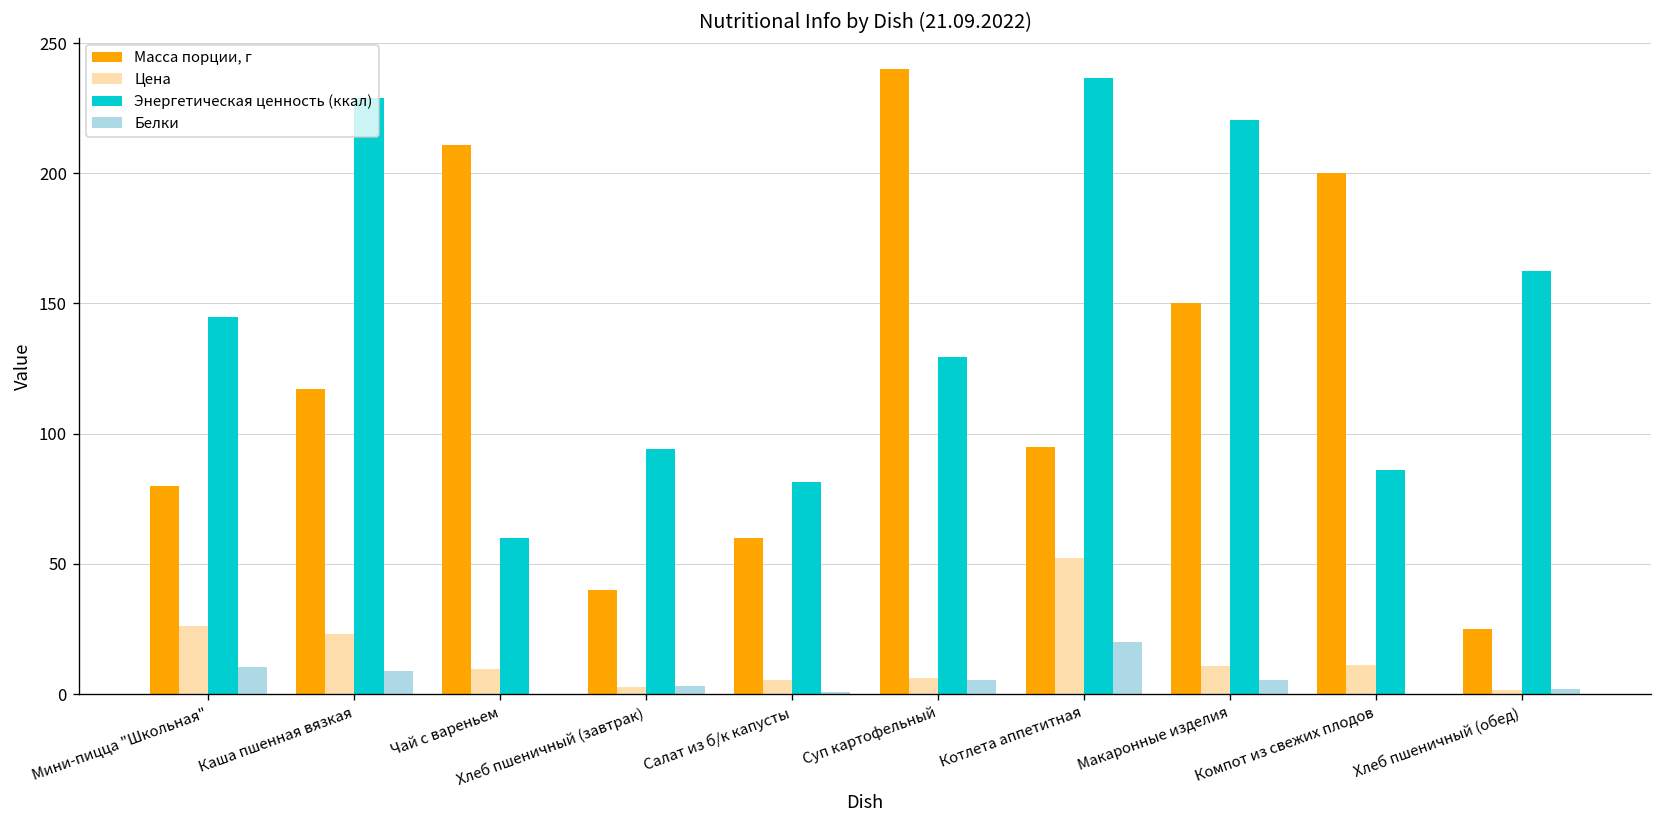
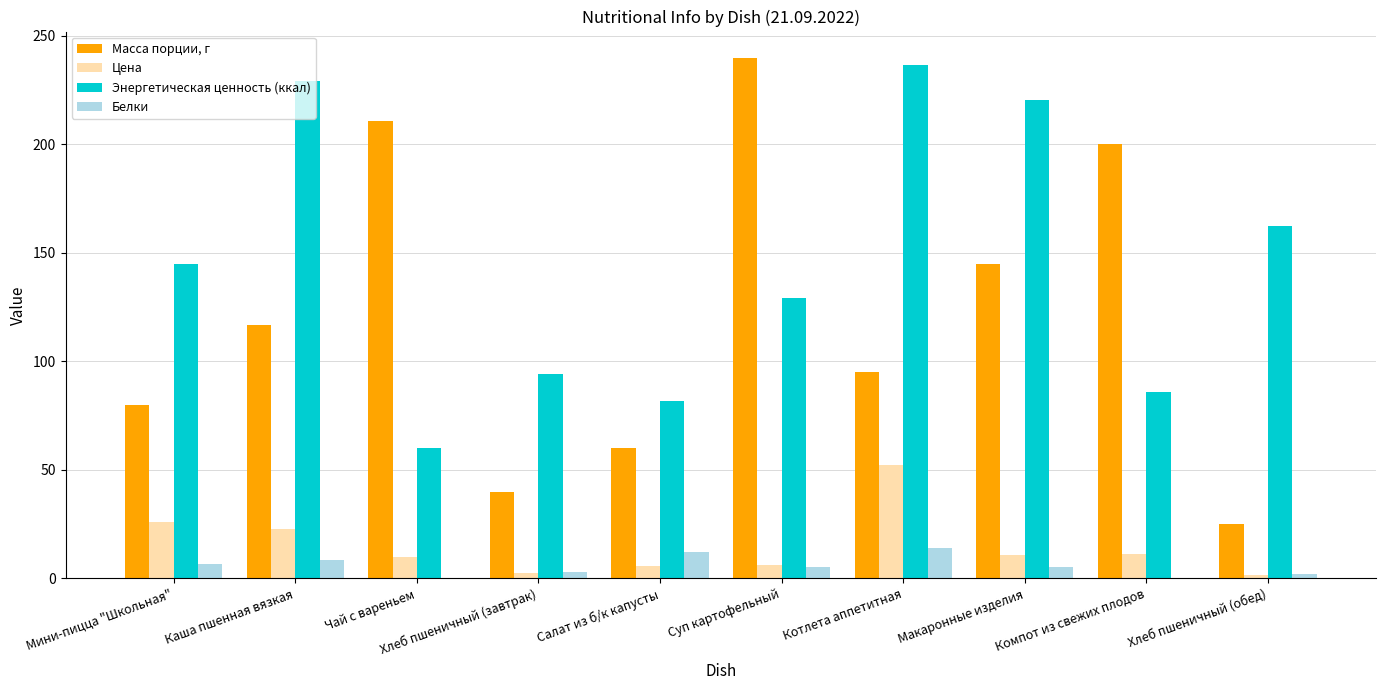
Белки, Мини-пицца "Школьная": 10 -> 7
Белки, Салат из б/к капусты: 1 -> 12
Белки, Котлета аппетитная: 20 -> 14
Масса порции, г, Макаронные изделия: 150 -> 145
